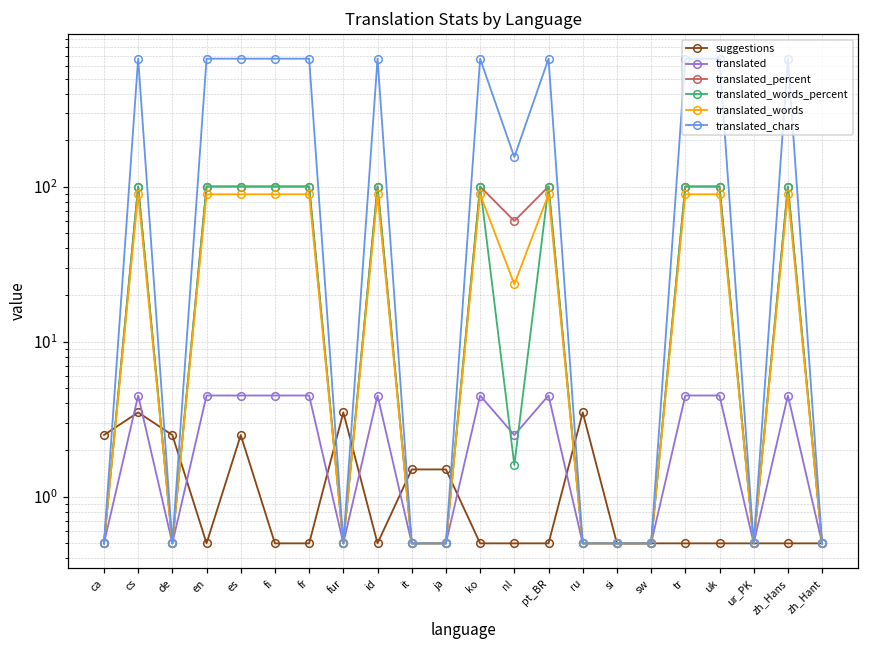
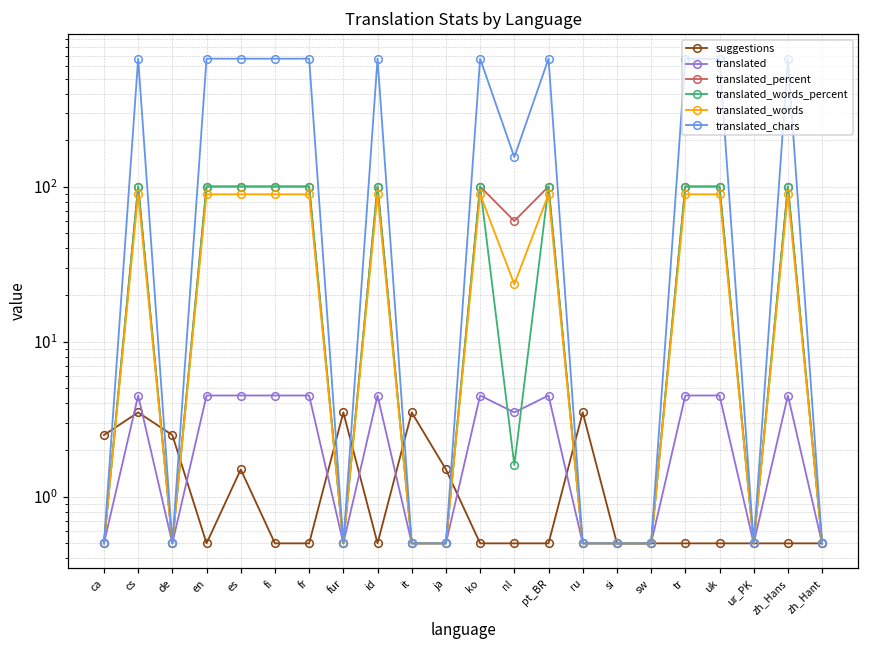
suggestions, es: 2.5 -> 1.5
suggestions, it: 1.5 -> 3.5
translated, nl: 2.5 -> 3.5
